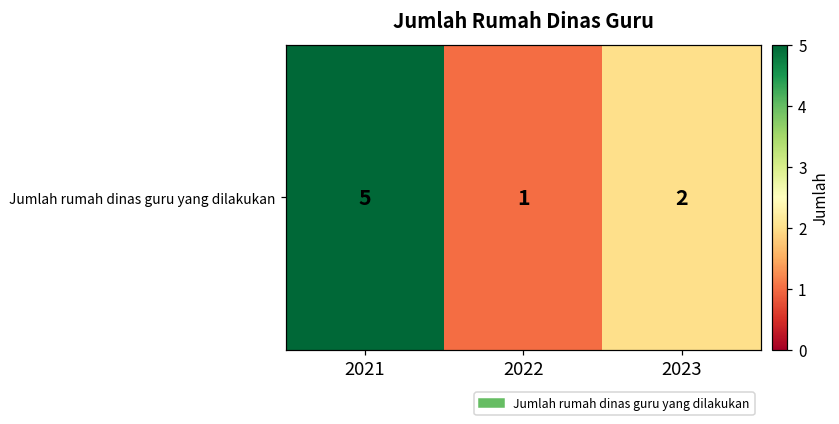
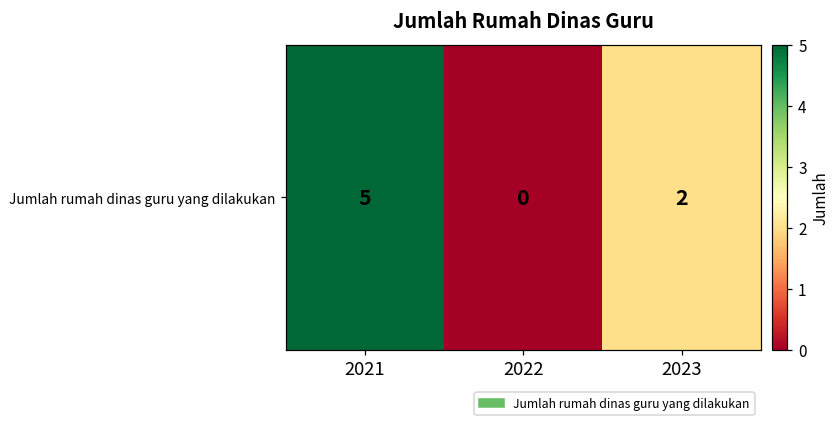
Jumlah rumah dinas guru yang dilakukan, 2022: 1 -> 0
